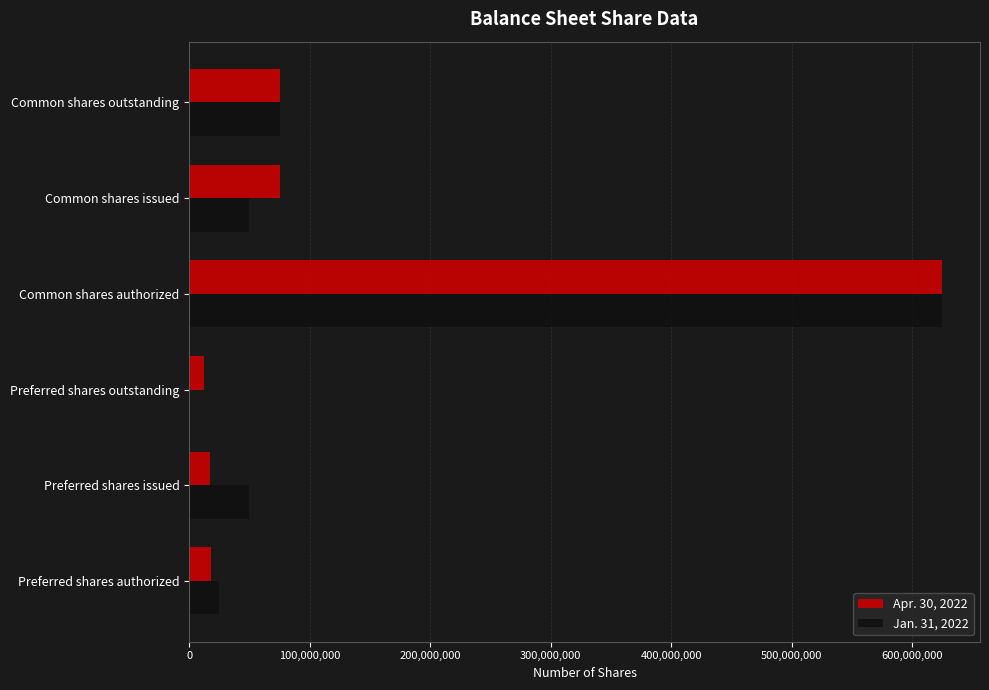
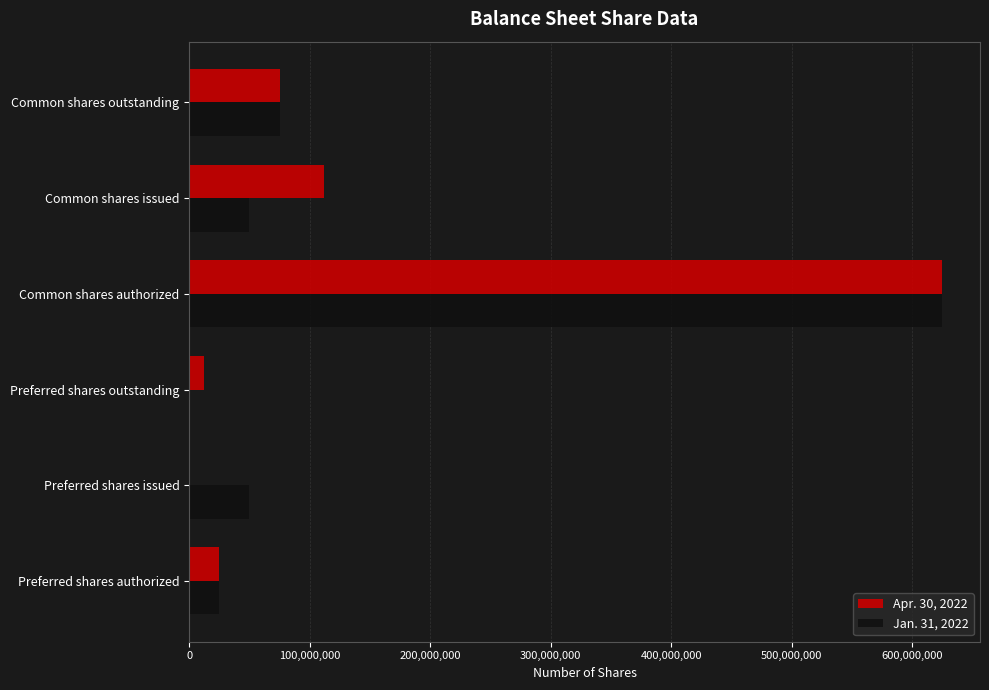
Apr. 30, 2022, Common shares issued: 76,000,000 -> 112,000,000
Apr. 30, 2022, Preferred shares issued: 17,000,000 -> 0
Apr. 30, 2022, Preferred shares authorized: 18,000,000 -> 25,000,000
